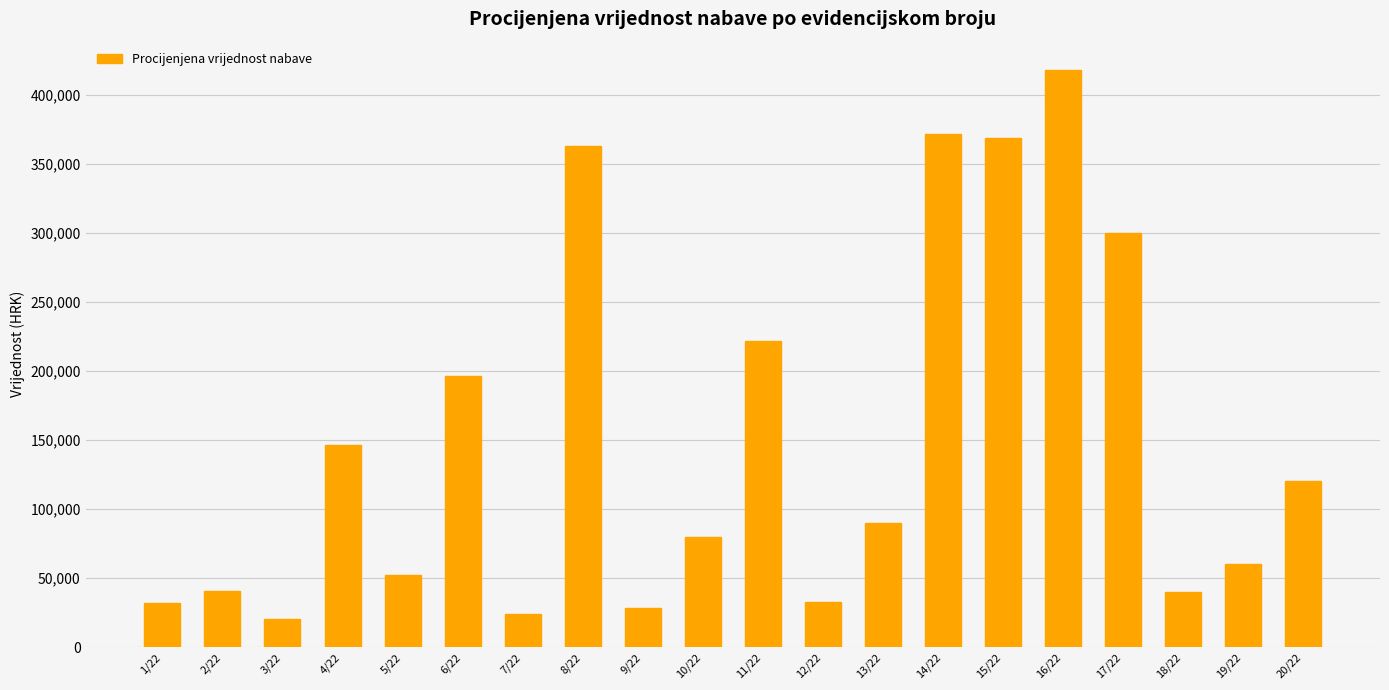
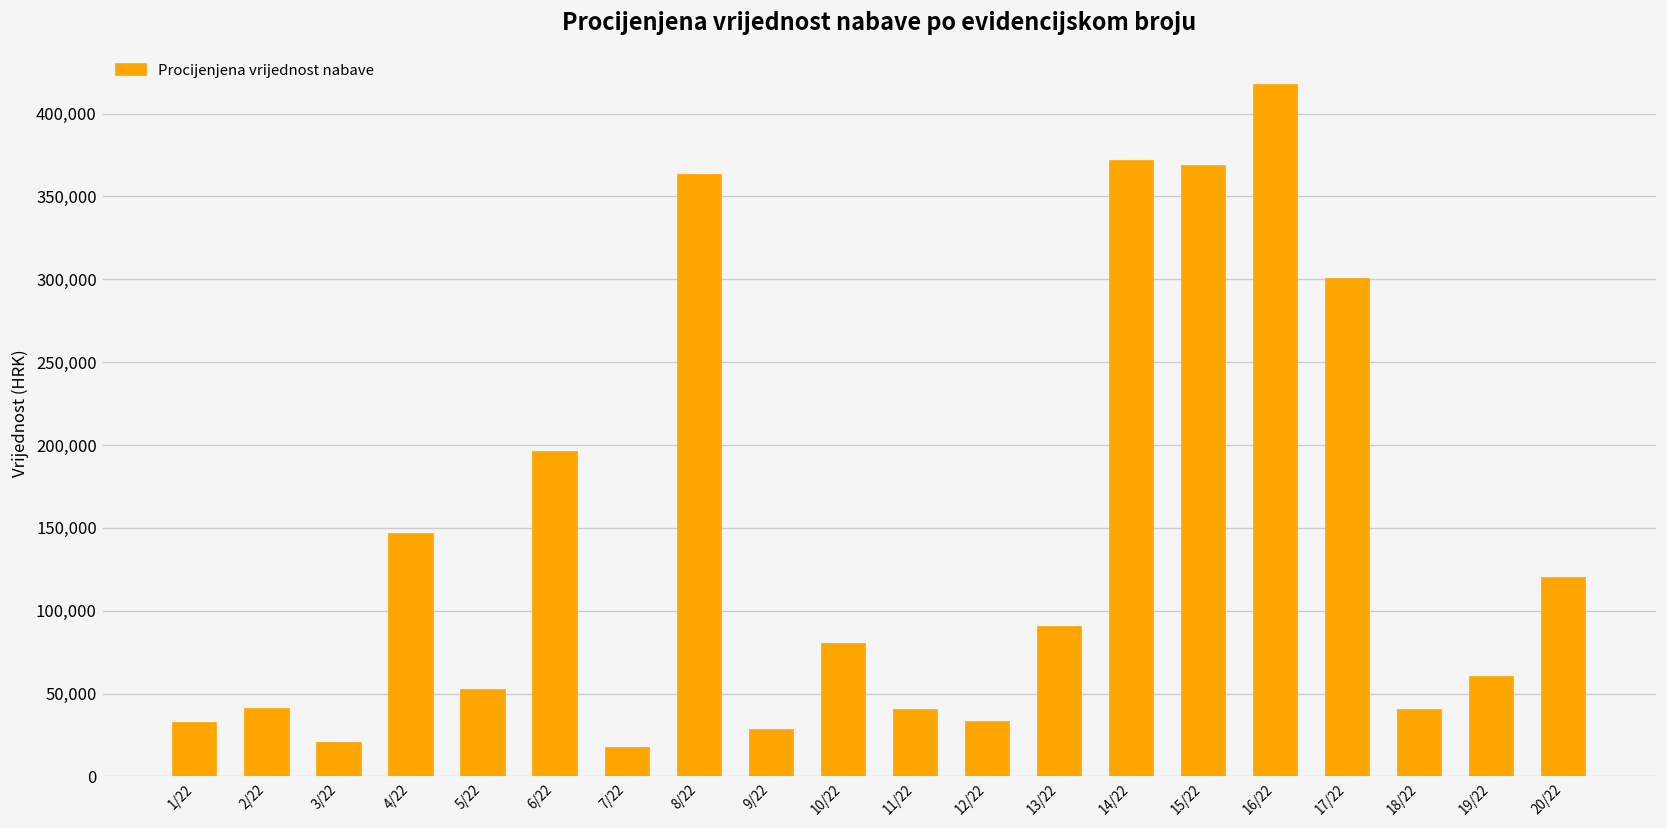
7/22: 24,000 -> 17,000
11/22: 222,000 -> 40,000
